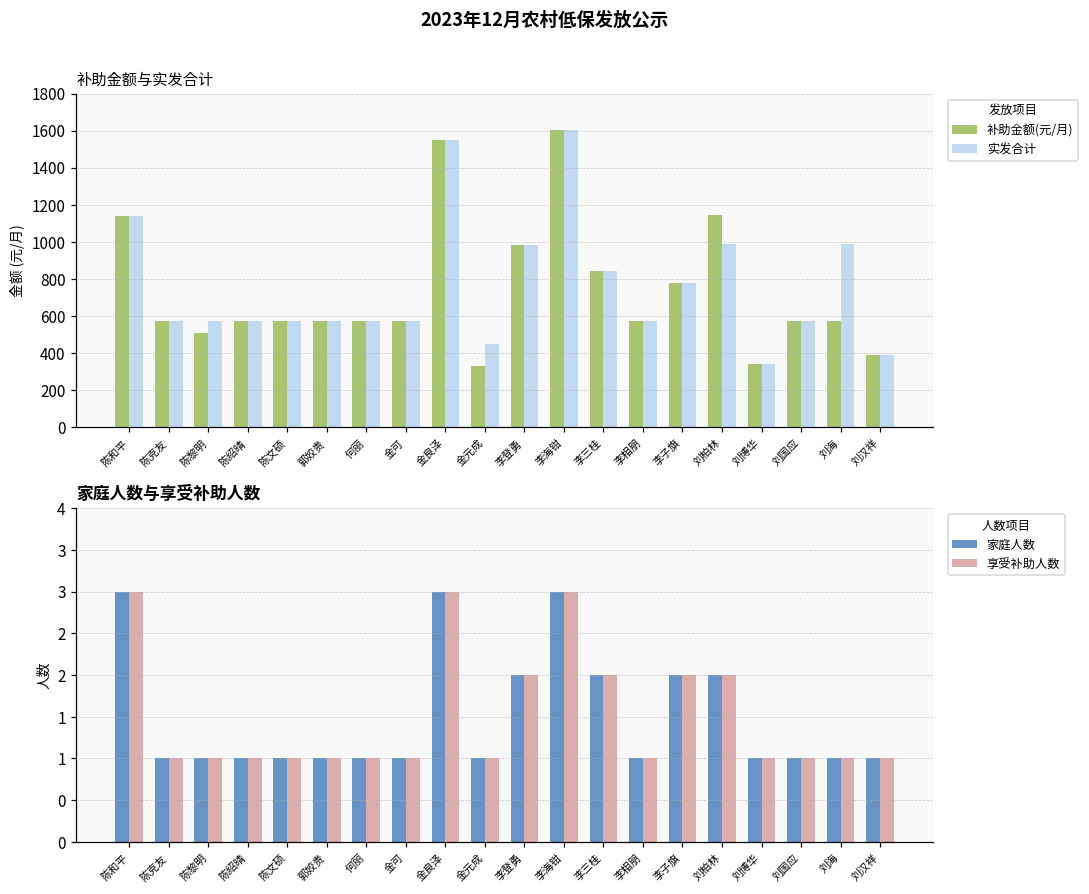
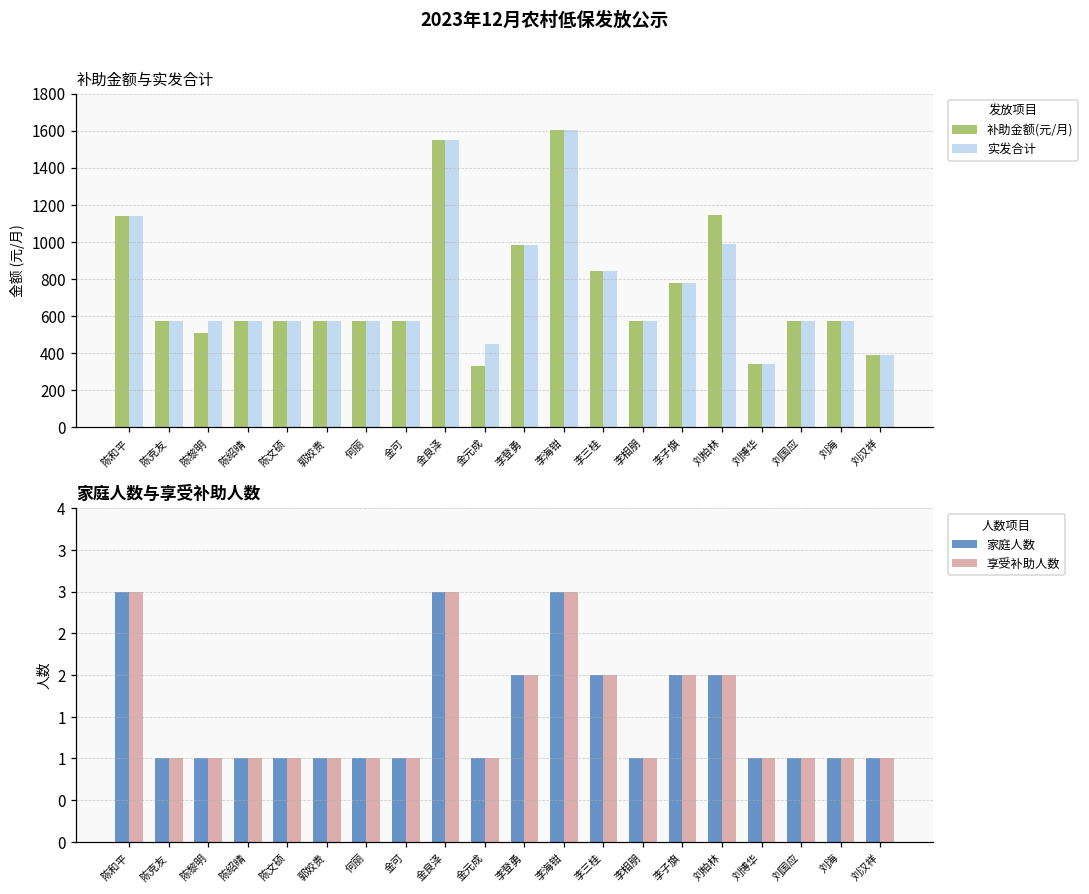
补助金额与实发合计, 实发合计, 刘海: 990 -> 570
